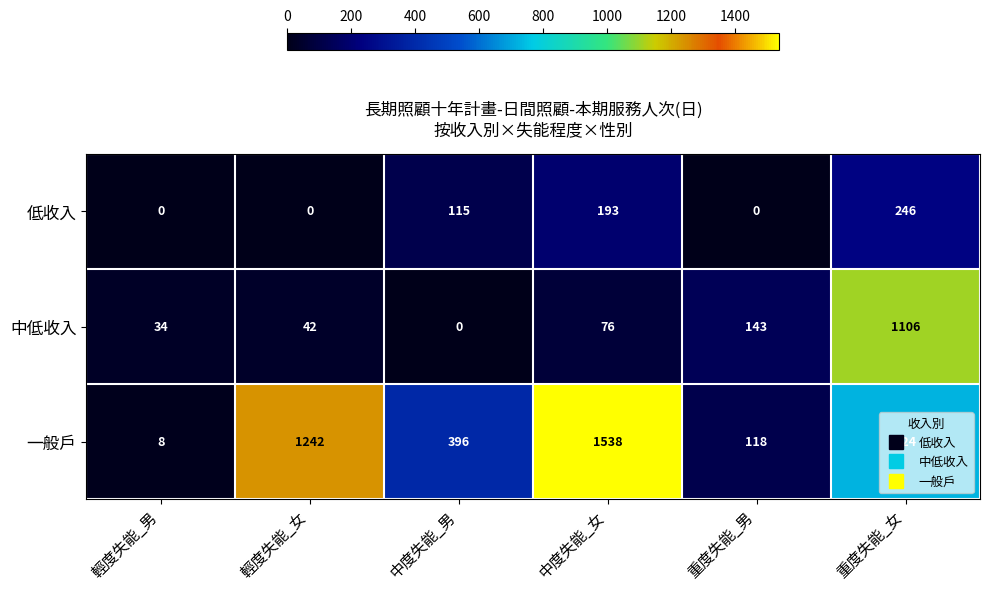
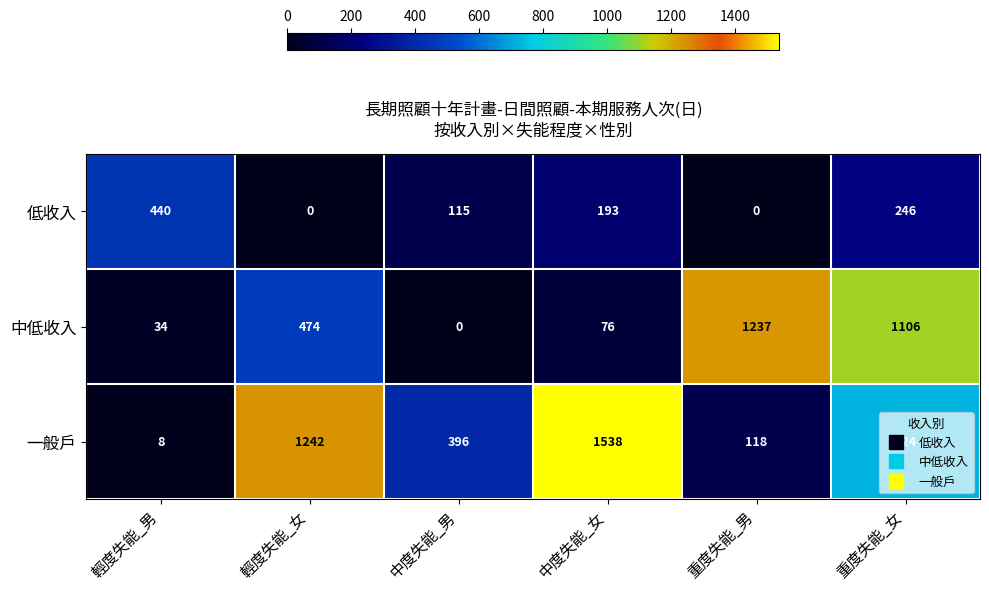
低收入, 輕度失能_男: 0 -> 440
中低收入, 輕度失能_女: 42 -> 474
中低收入, 重度失能_男: 143 -> 1237
